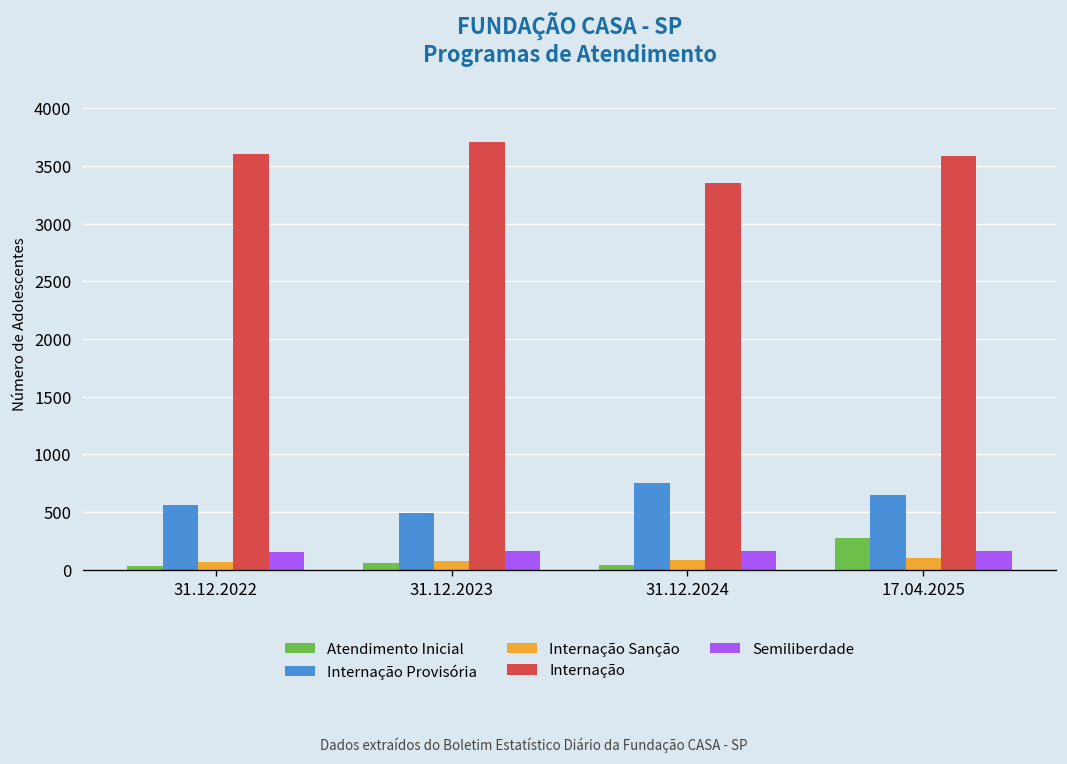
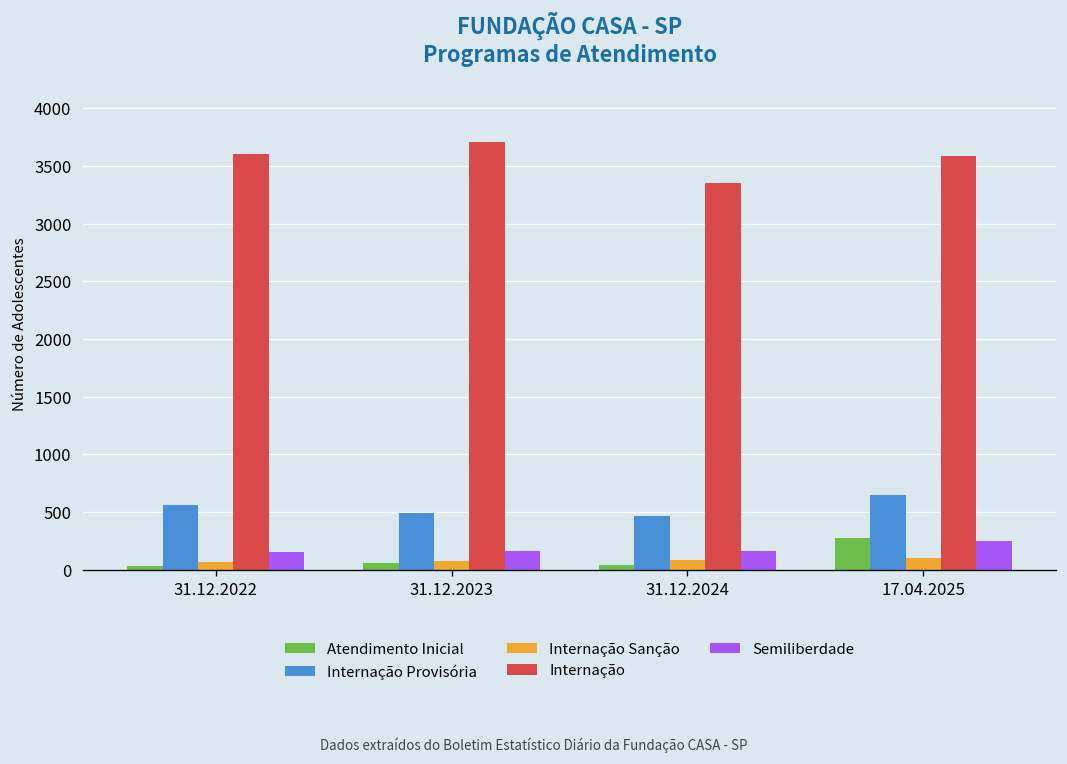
Internação Provisória, 31.12.2024: 800 -> 500
Semiliberdade, 17.04.2025: 160 -> 250
